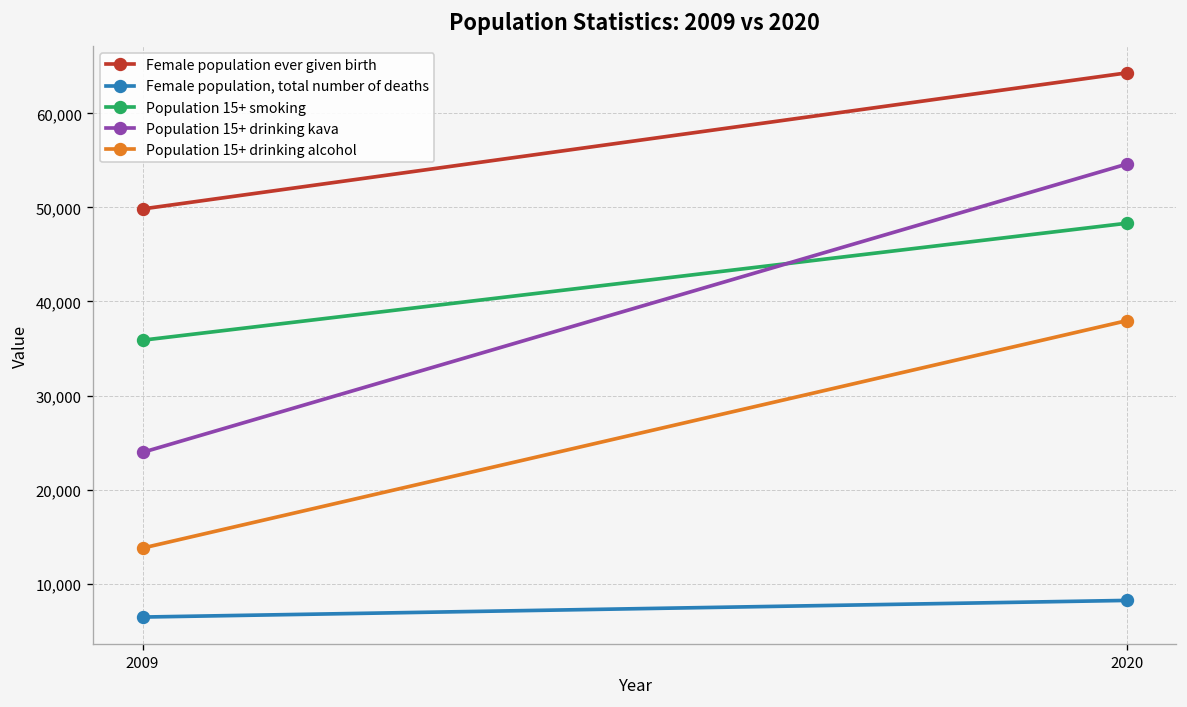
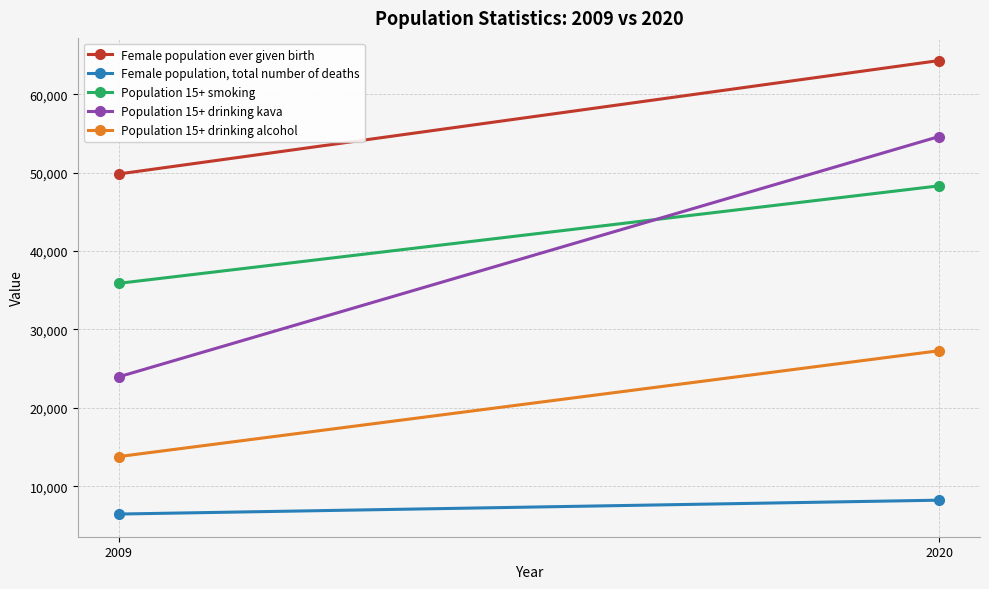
Population 15+ drinking alcohol, 2020: 38,000 -> 27,000
